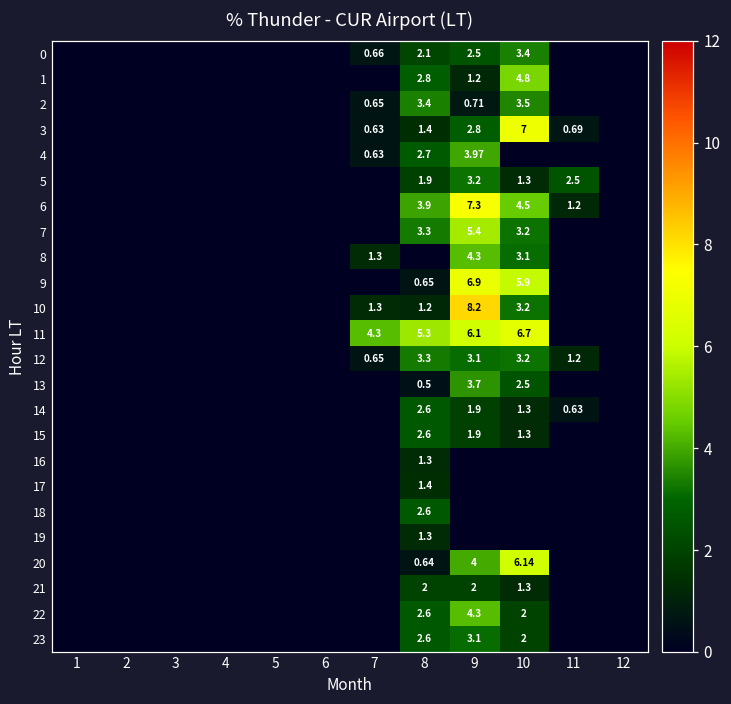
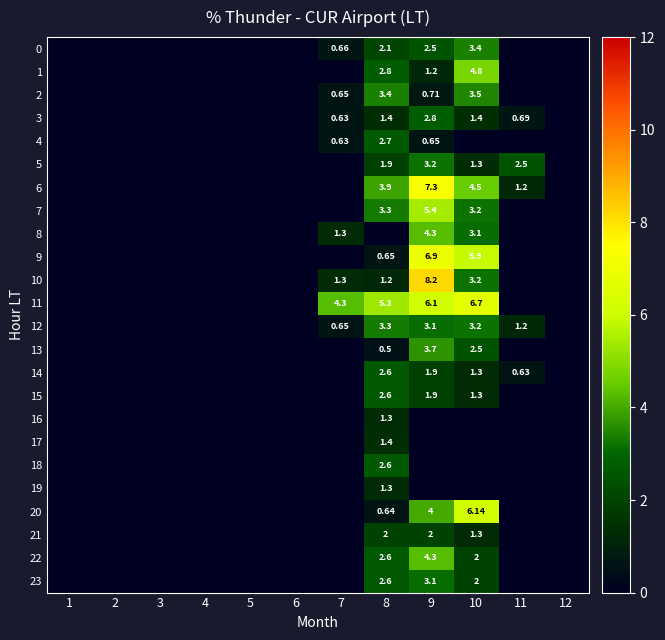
3, 10: 7 -> 1.4
4, 9: 3.97 -> 0.65
